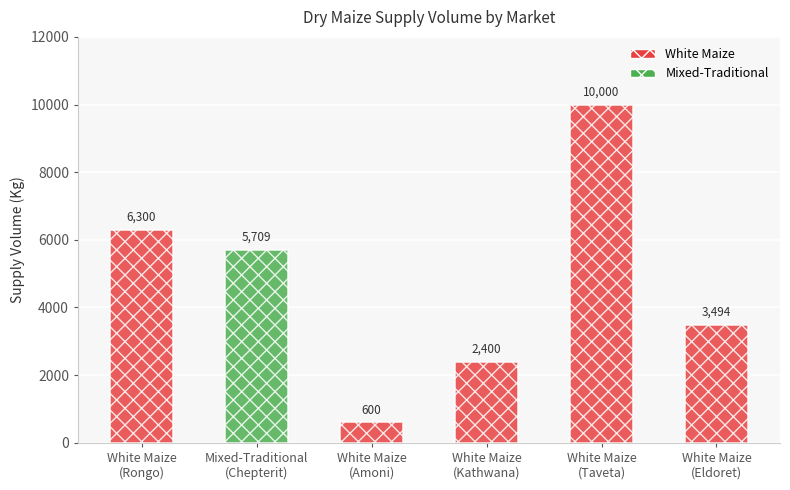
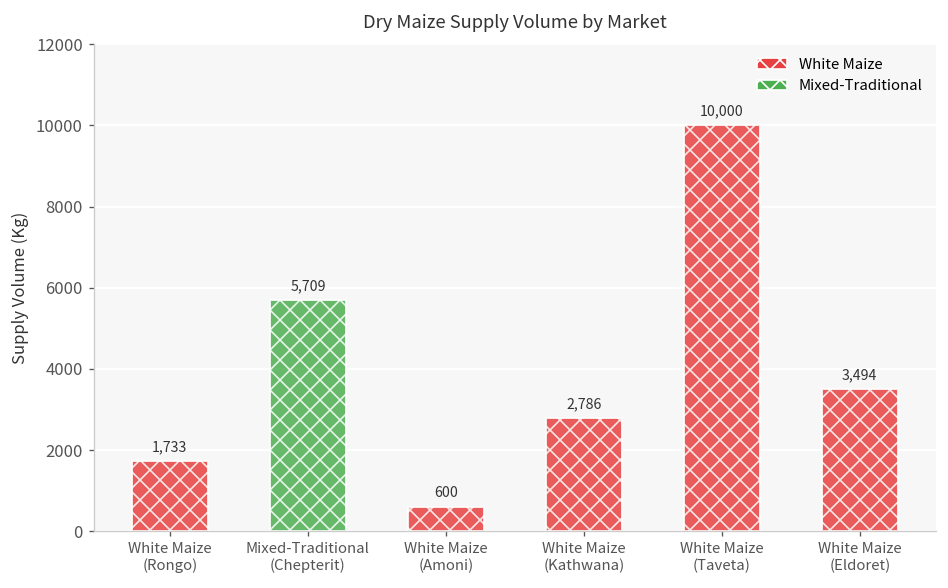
White Maize (Rongo): 6,300 -> 1,733
White Maize (Kathwana): 2,400 -> 2,786
